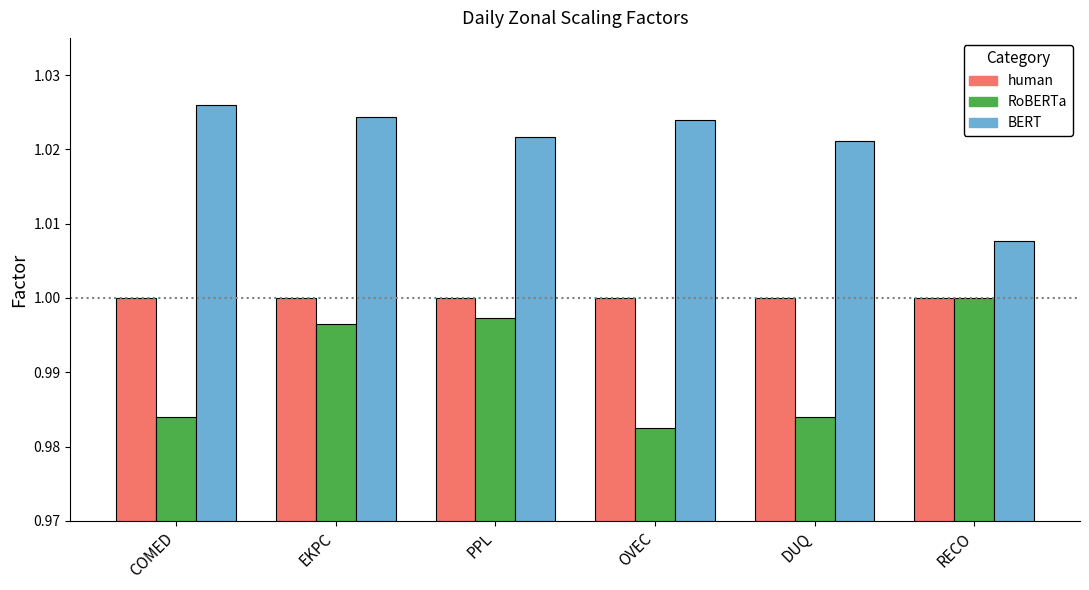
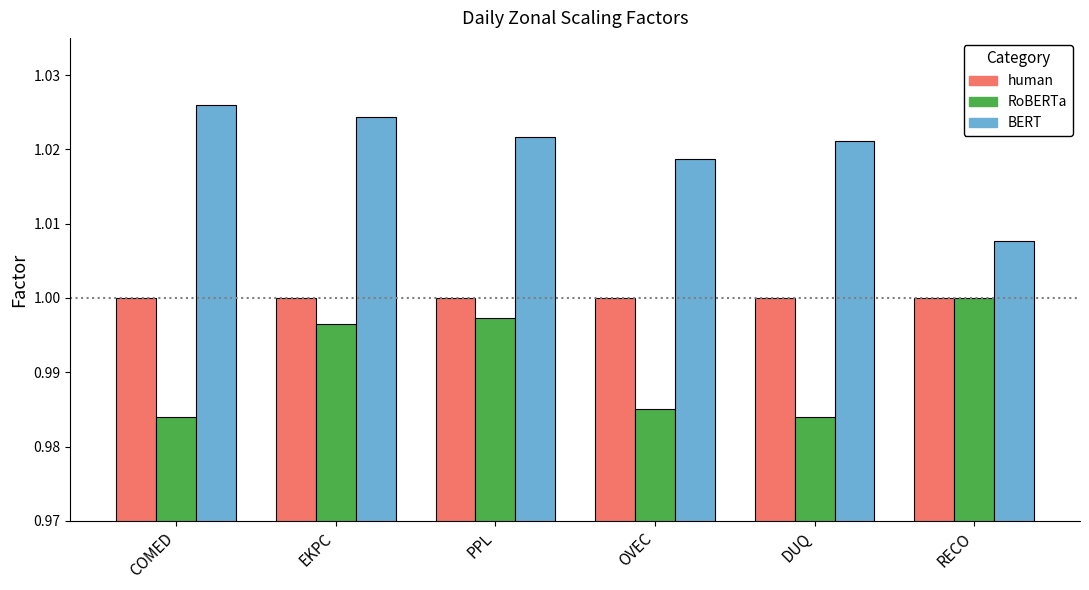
RoBERTa, OVEC: 0.983 -> 0.985
BERT, OVEC: 1.024 -> 1.019
